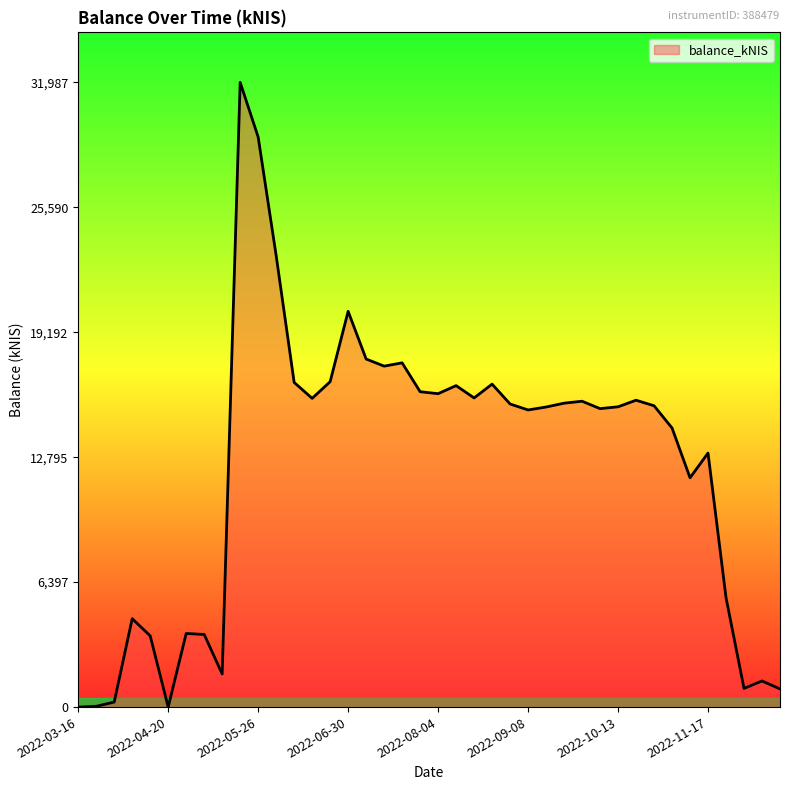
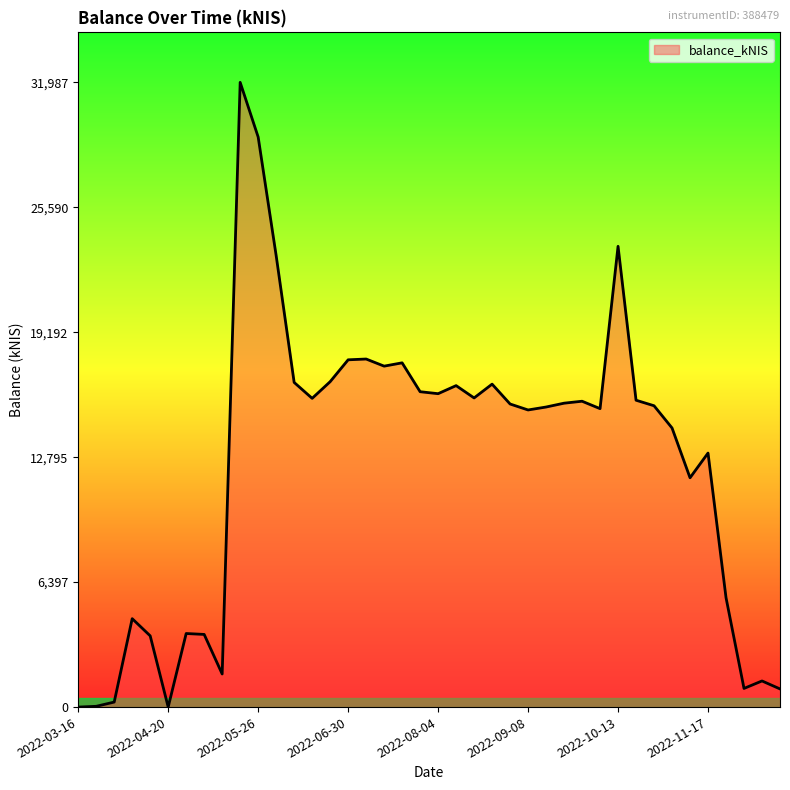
2022-06-30: 20,300 -> 17,800
2022-10-13: 15,400 -> 23,600
